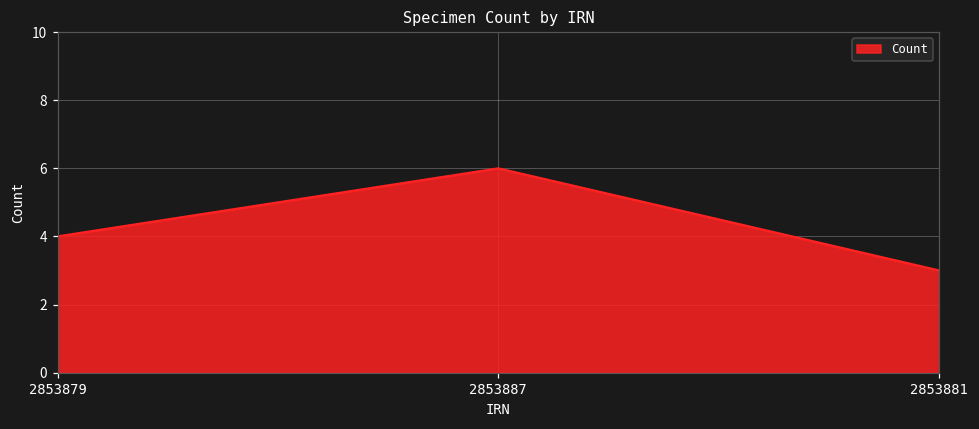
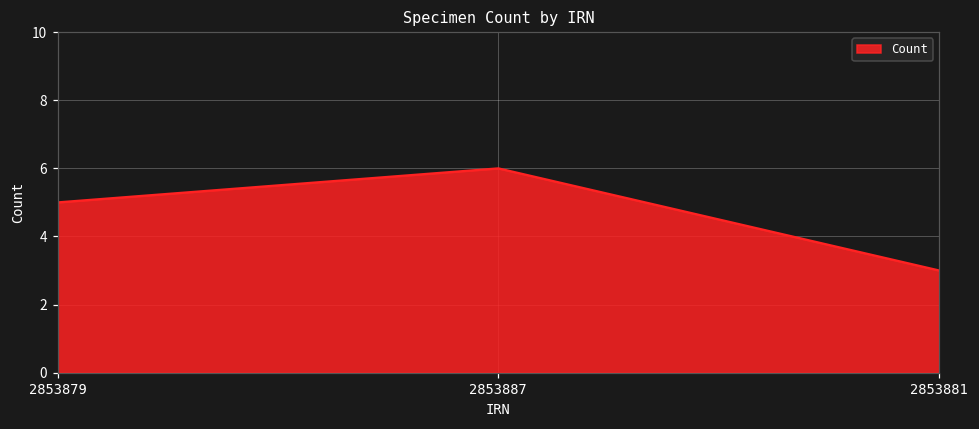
2853879: 4 -> 5
